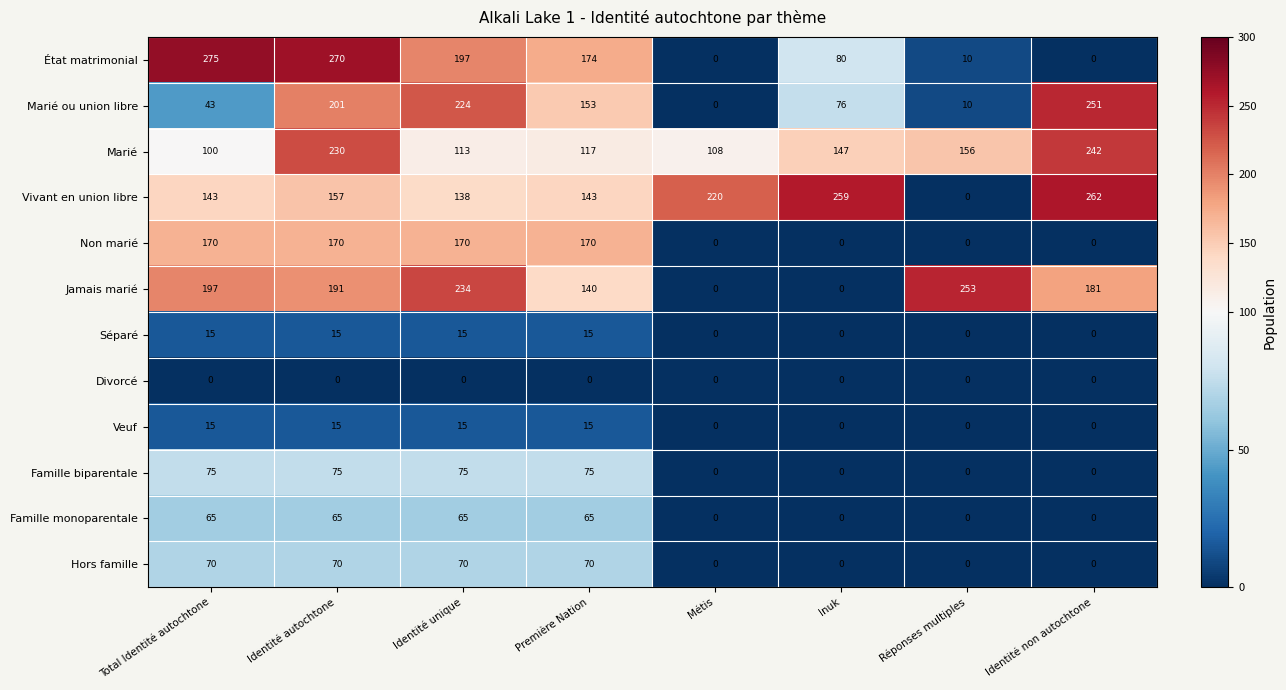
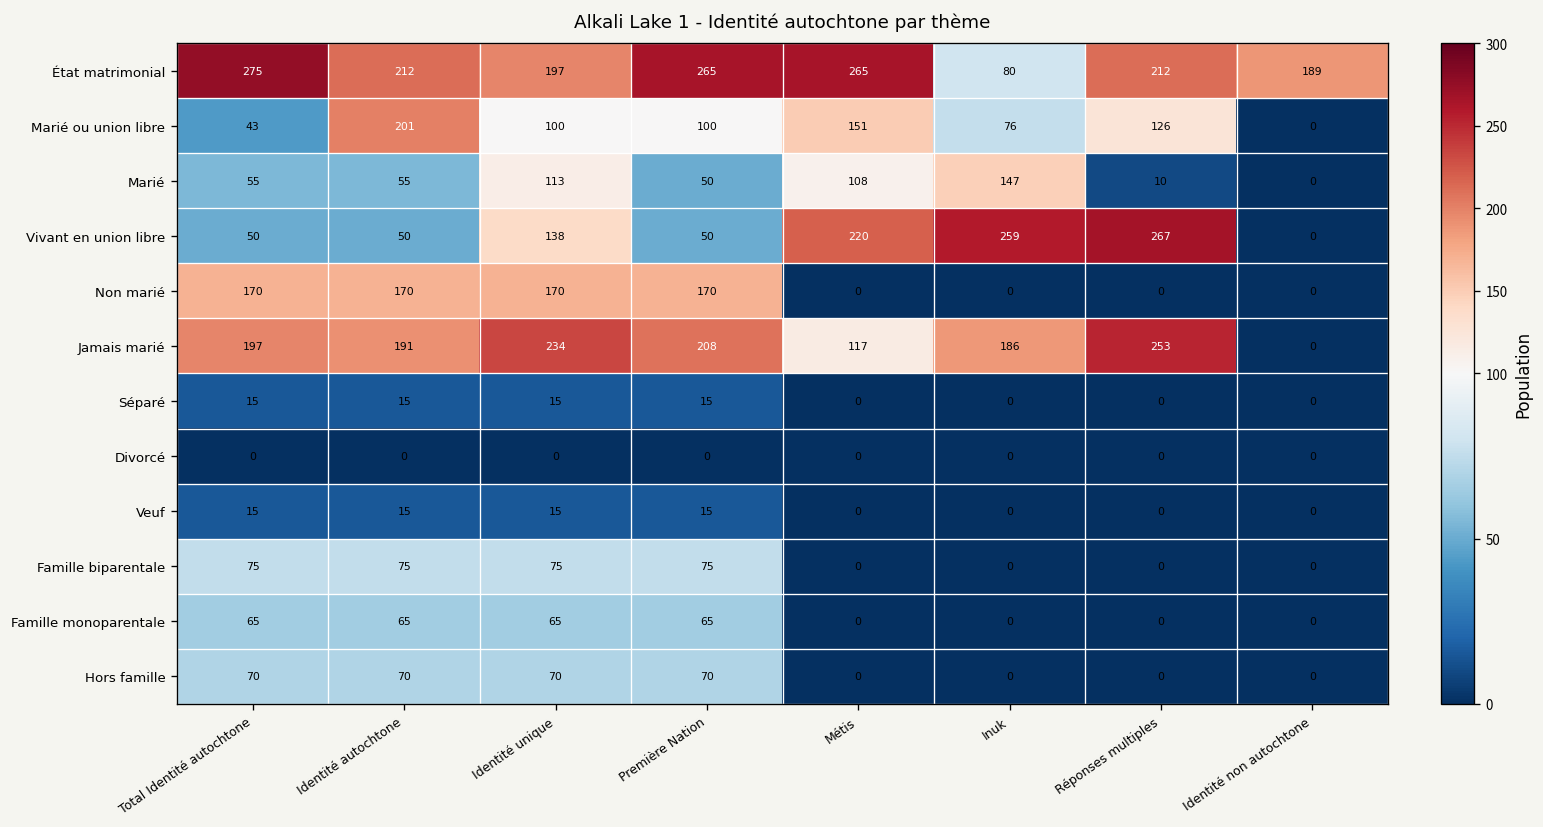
État matrimonial, Identité autochtone: 270 -> 212
État matrimonial, Première Nation: 174 -> 265
État matrimonial, Métis: 0 -> 265
État matrimonial, Réponses multiples: 10 -> 212
État matrimonial, Identité non autochtone: 0 -> 189
Marié ou union libre, Identité unique: 224 -> 100
Marié ou union libre, Première Nation: 153 -> 100
Marié ou union libre, Métis: 0 -> 151
Marié ou union libre, Réponses multiples: 10 -> 126
Marié ou union libre, Identité non autochtone: 251 -> 0
Marié, Total Identité autochtone: 100 -> 55
Marié, Identité autochtone: 230 -> 55
Marié, Première Nation: 117 -> 50
Marié, Réponses multiples: 156 -> 10
Marié, Identité non autochtone: 242 -> 0
Vivant en union libre, Total Identité autochtone: 143 -> 50
Vivant en union libre, Identité autochtone: 157 -> 50
Vivant en union libre, Première Nation: 143 -> 50
Vivant en union libre, Réponses multiples: 0 -> 267
Vivant en union libre, Identité non autochtone: 262 -> 0
Jamais marié, Première Nation: 140 -> 208
Jamais marié, Métis: 0 -> 117
Jamais marié, Inuk: 0 -> 186
Jamais marié, Identité non autochtone: 181 -> 0
